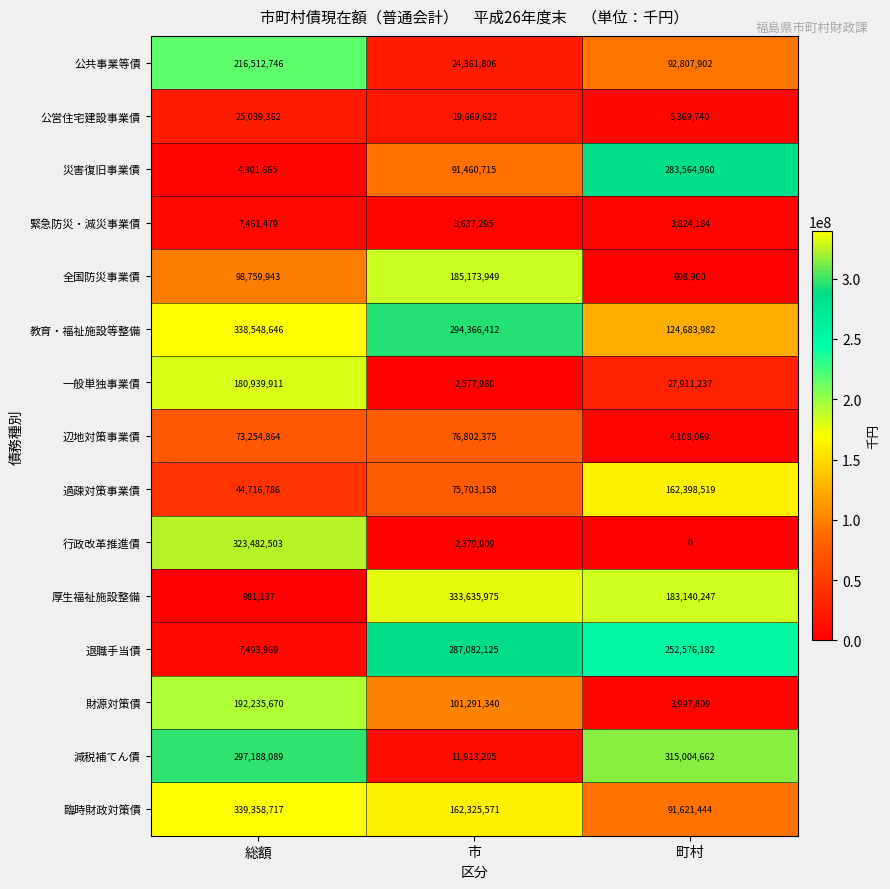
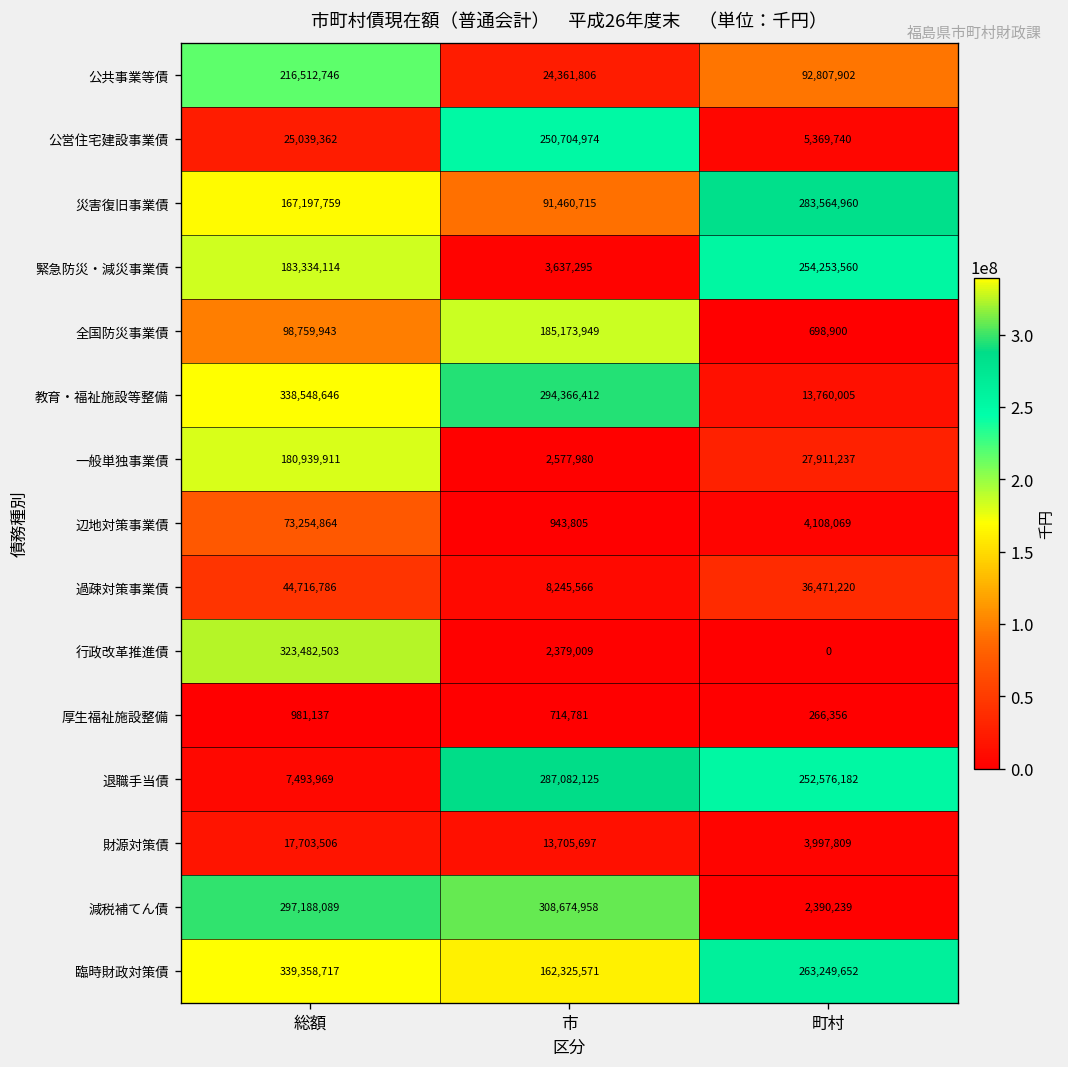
公営住宅建設事業債, 市: 19,669,622 -> 250,704,974
災害復旧事業債, 総額: 4,301,665 -> 167,197,759
緊急防災・減災事業債, 総額: 7,461,479 -> 183,334,114
緊急防災・減災事業債, 町村: 3,824,184 -> 254,253,560
教育・福祉施設等整備, 町村: 124,683,982 -> 13,760,005
辺地対策事業債, 市: 76,802,375 -> 943,805
過疎対策事業債, 市: 75,703,158 -> 8,245,566
過疎対策事業債, 町村: 162,398,519 -> 36,471,220
厚生福祉施設整備, 市: 333,635,975 -> 714,781
厚生福祉施設整備, 町村: 183,140,247 -> 266,356
財源対策債, 総額: 192,235,670 -> 17,703,506
財源対策債, 市: 101,291,340 -> 13,705,697
減税補てん債, 市: 11,913,205 -> 308,674,958
減税補てん債, 町村: 315,004,662 -> 2,390,239
臨時財政対策債, 町村: 91,621,444 -> 263,249,652
